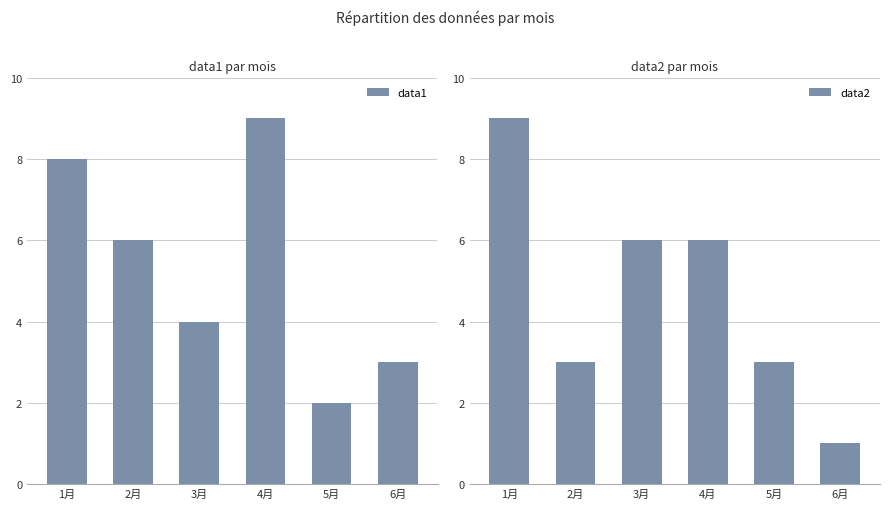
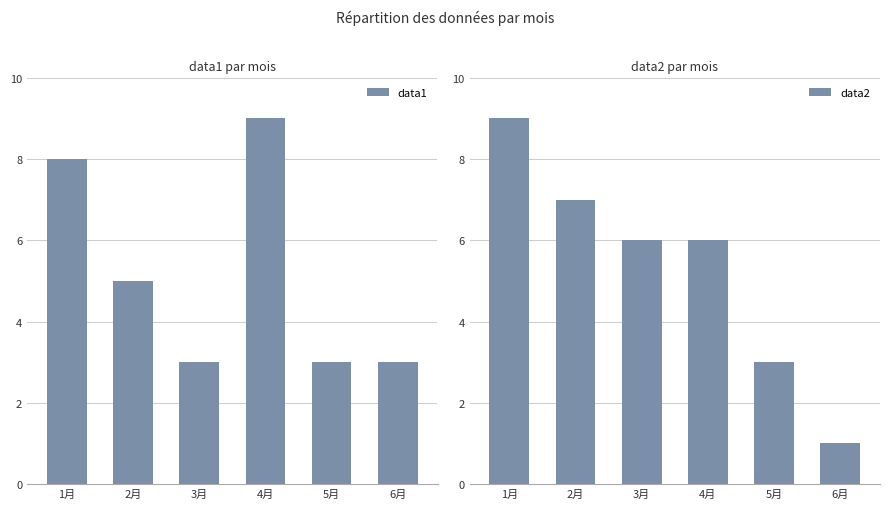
data1 par mois, 2月: 6 -> 5
data1 par mois, 3月: 4 -> 3
data1 par mois, 5月: 2 -> 3
data2 par mois, 2月: 3 -> 7
